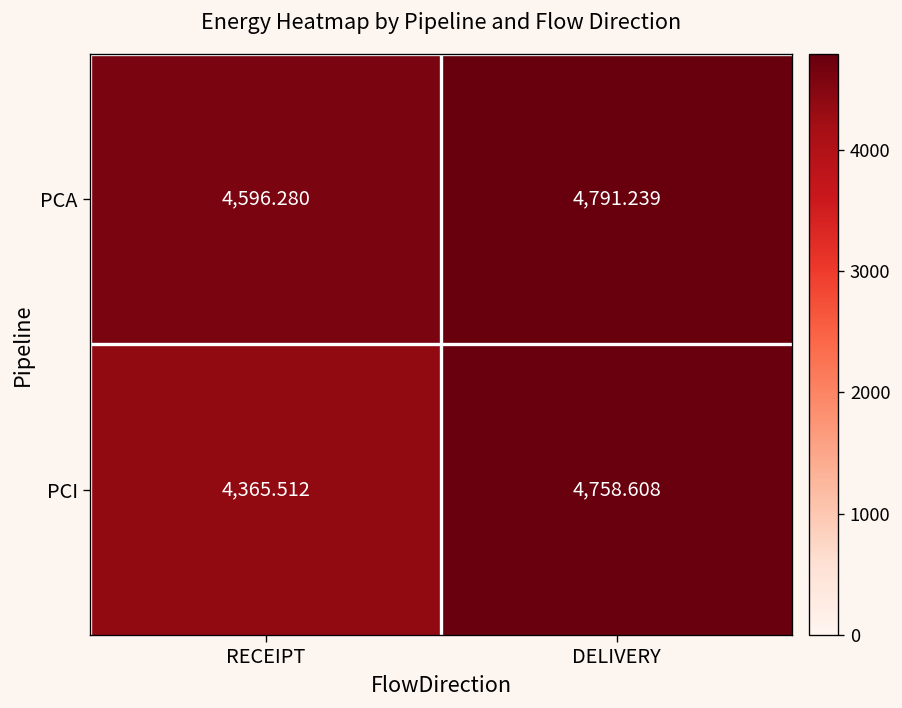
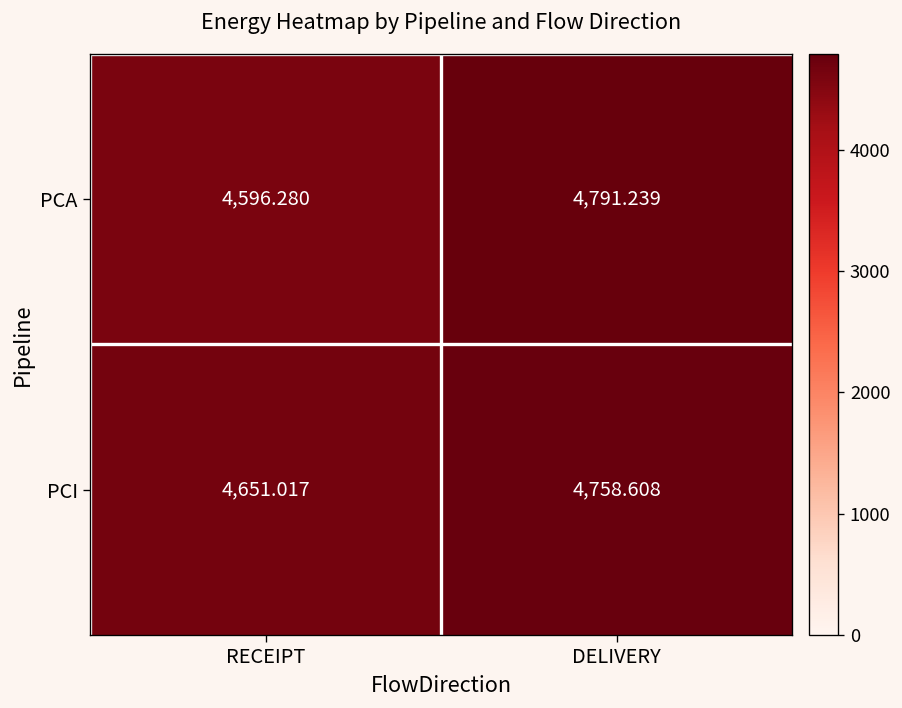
PCI, RECEIPT: 4,365.512 -> 4,651.017
